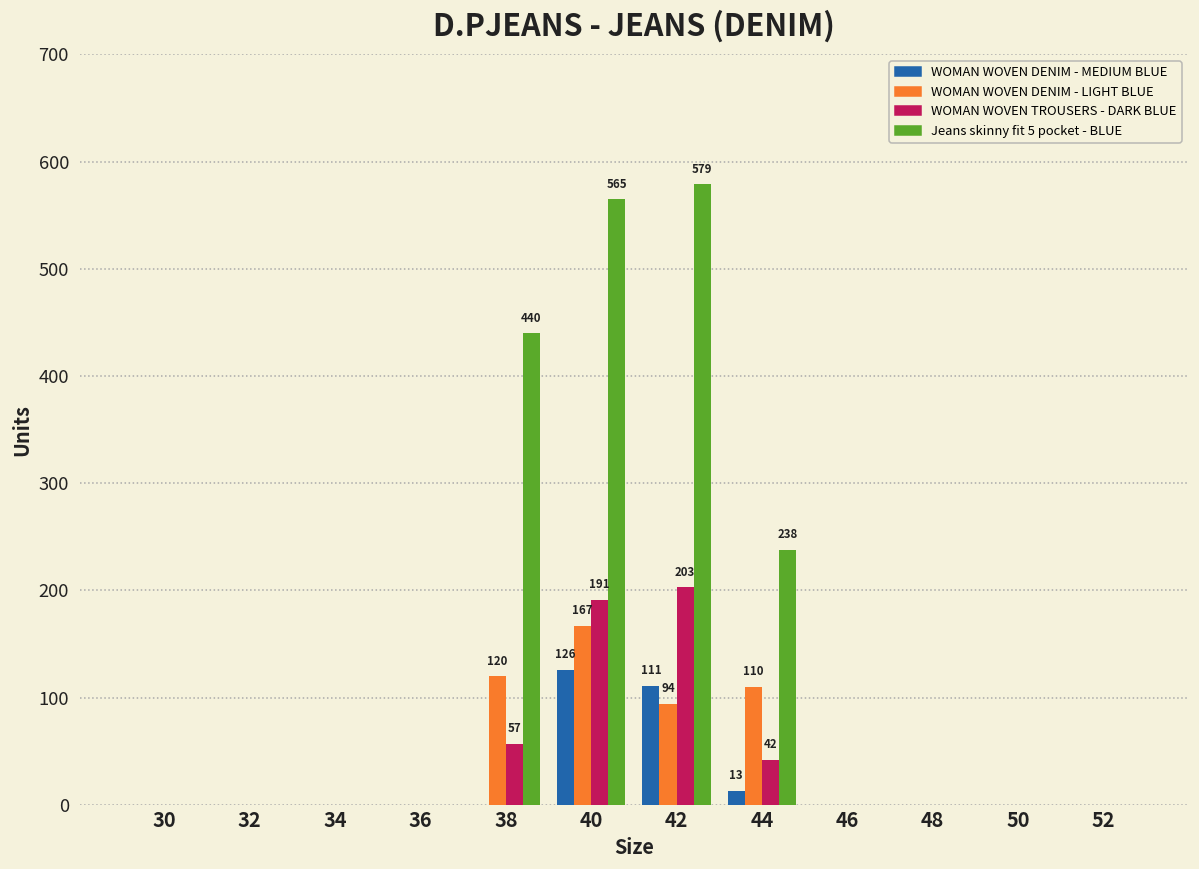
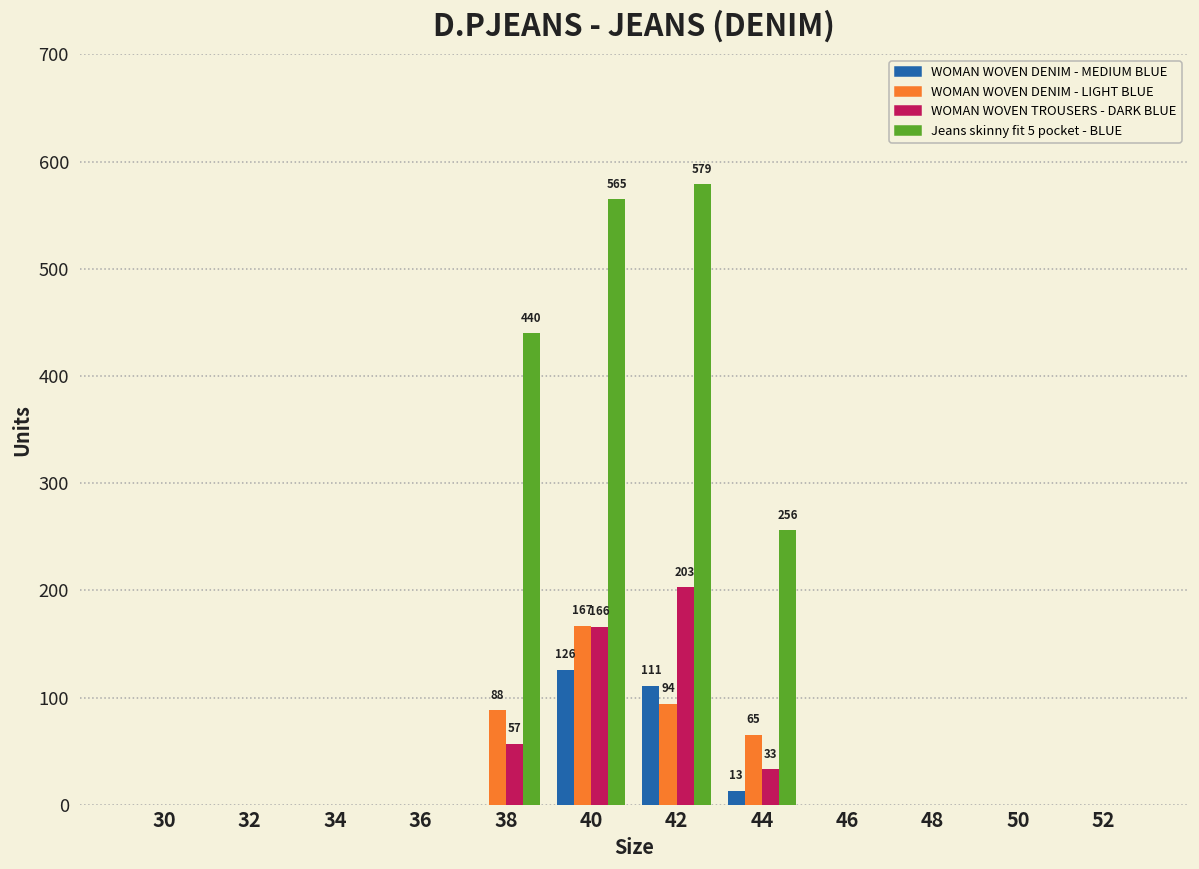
WOMAN WOVEN DENIM - LIGHT BLUE, 38: 120 -> 88
WOMAN WOVEN TROUSERS - DARK BLUE, 40: 191 -> 166
WOMAN WOVEN DENIM - LIGHT BLUE, 44: 110 -> 65
WOMAN WOVEN TROUSERS - DARK BLUE, 44: 42 -> 33
Jeans skinny fit 5 pocket - BLUE, 44: 238 -> 256
